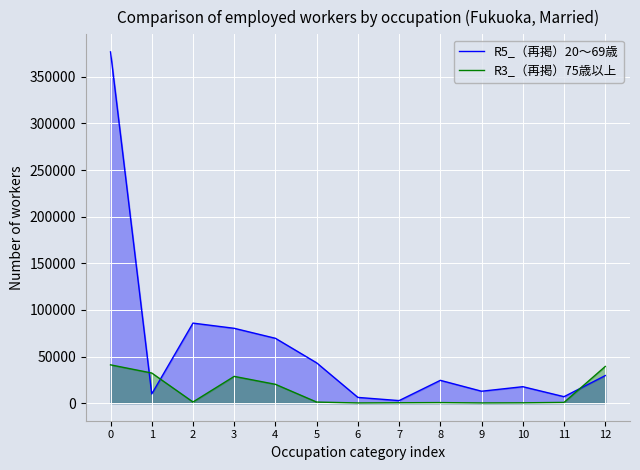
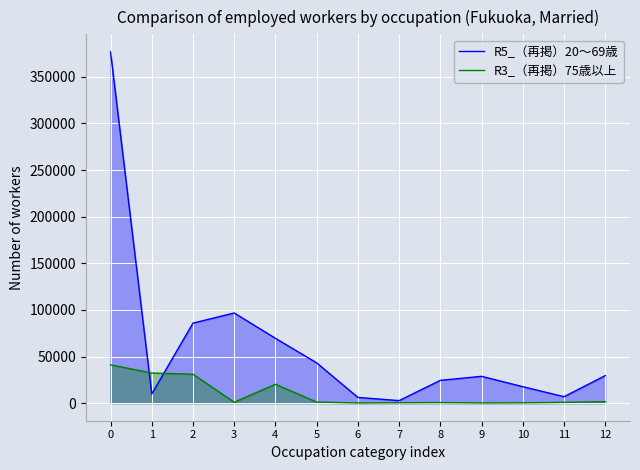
R3_（再掲）75歳以上, 2: 0 -> 30000
R5_（再掲）20～69歳, 3: 80000 -> 100000
R3_（再掲）75歳以上, 3: 30000 -> 0
R5_（再掲）20～69歳, 9: 10000 -> 30000
R3_（再掲）75歳以上, 12: 40000 -> 0
